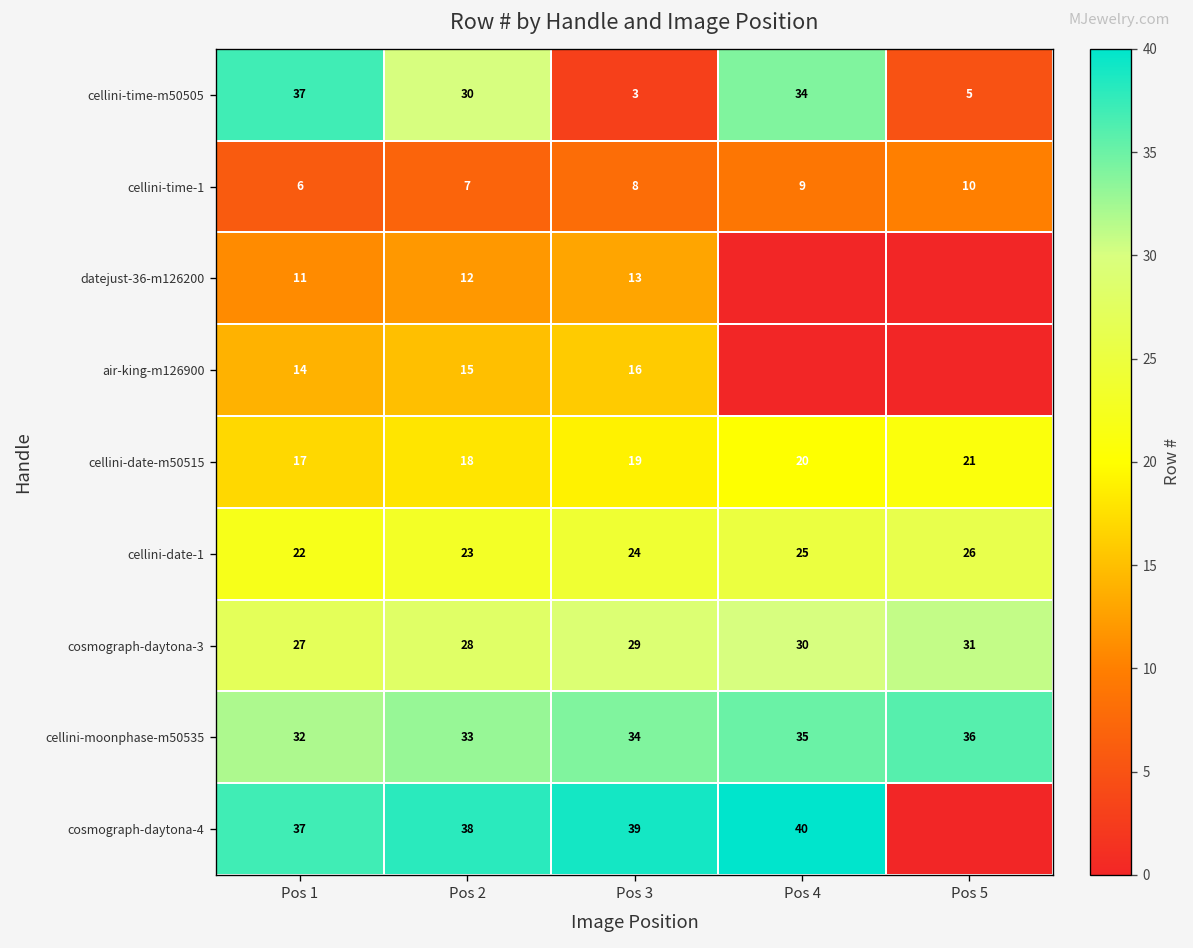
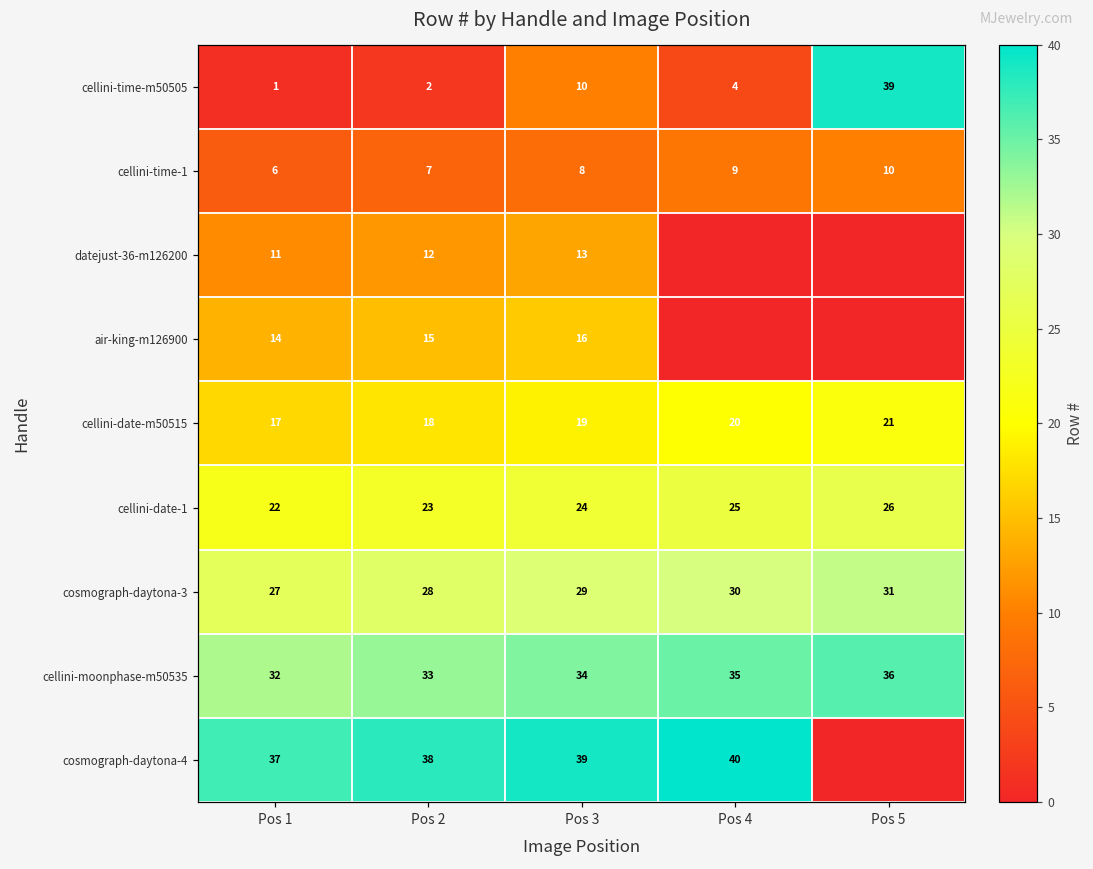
cellini-time-m50505, Pos 1: 37 -> 1
cellini-time-m50505, Pos 2: 30 -> 2
cellini-time-m50505, Pos 3: 3 -> 10
cellini-time-m50505, Pos 4: 34 -> 4
cellini-time-m50505, Pos 5: 5 -> 39
